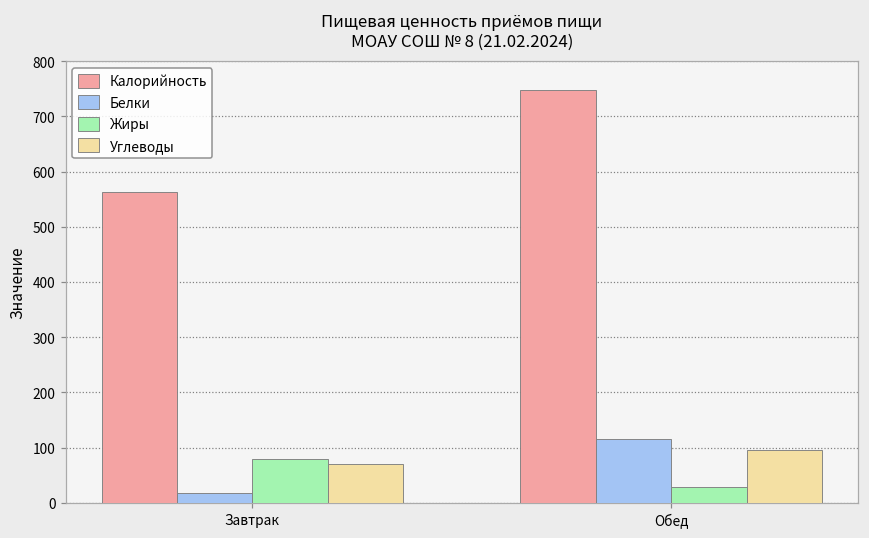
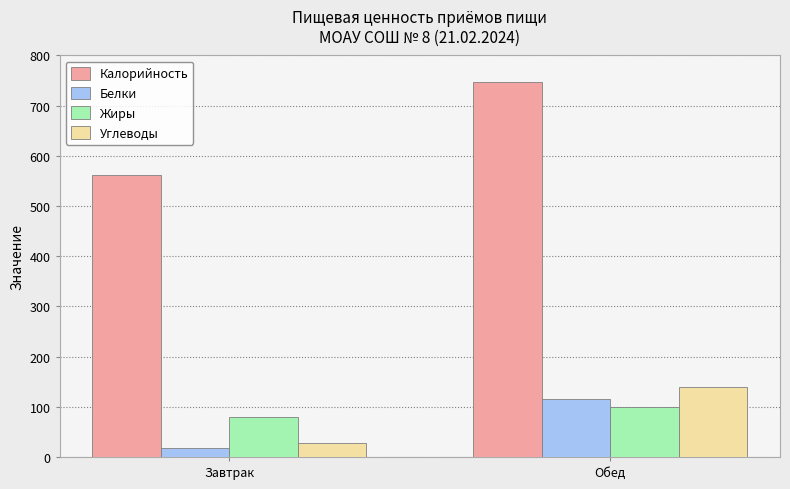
Углеводы, Завтрак: 70 -> 30
Жиры, Обед: 30 -> 100
Углеводы, Обед: 100 -> 140
